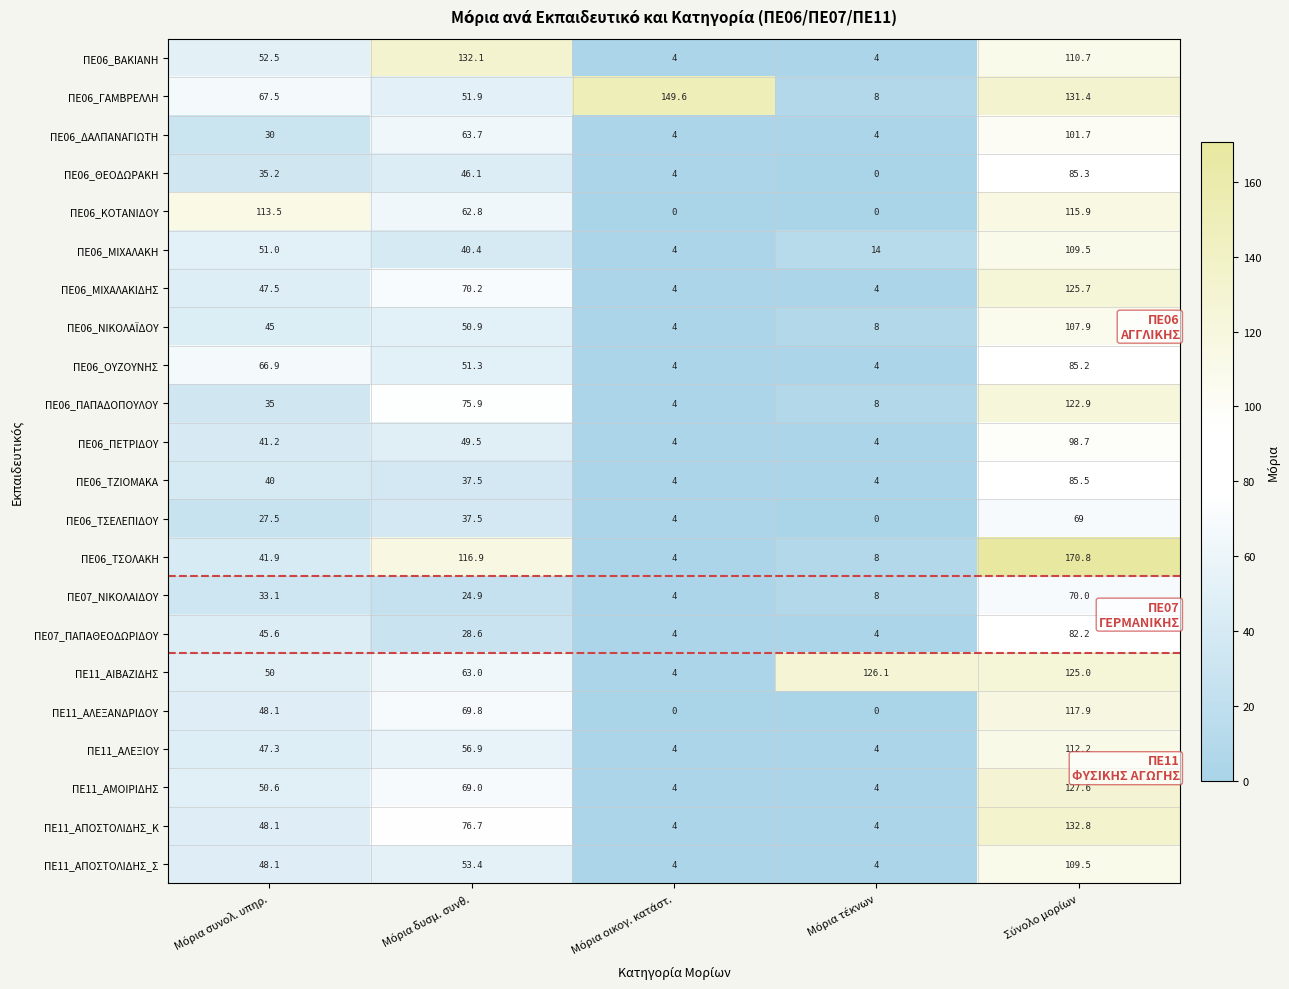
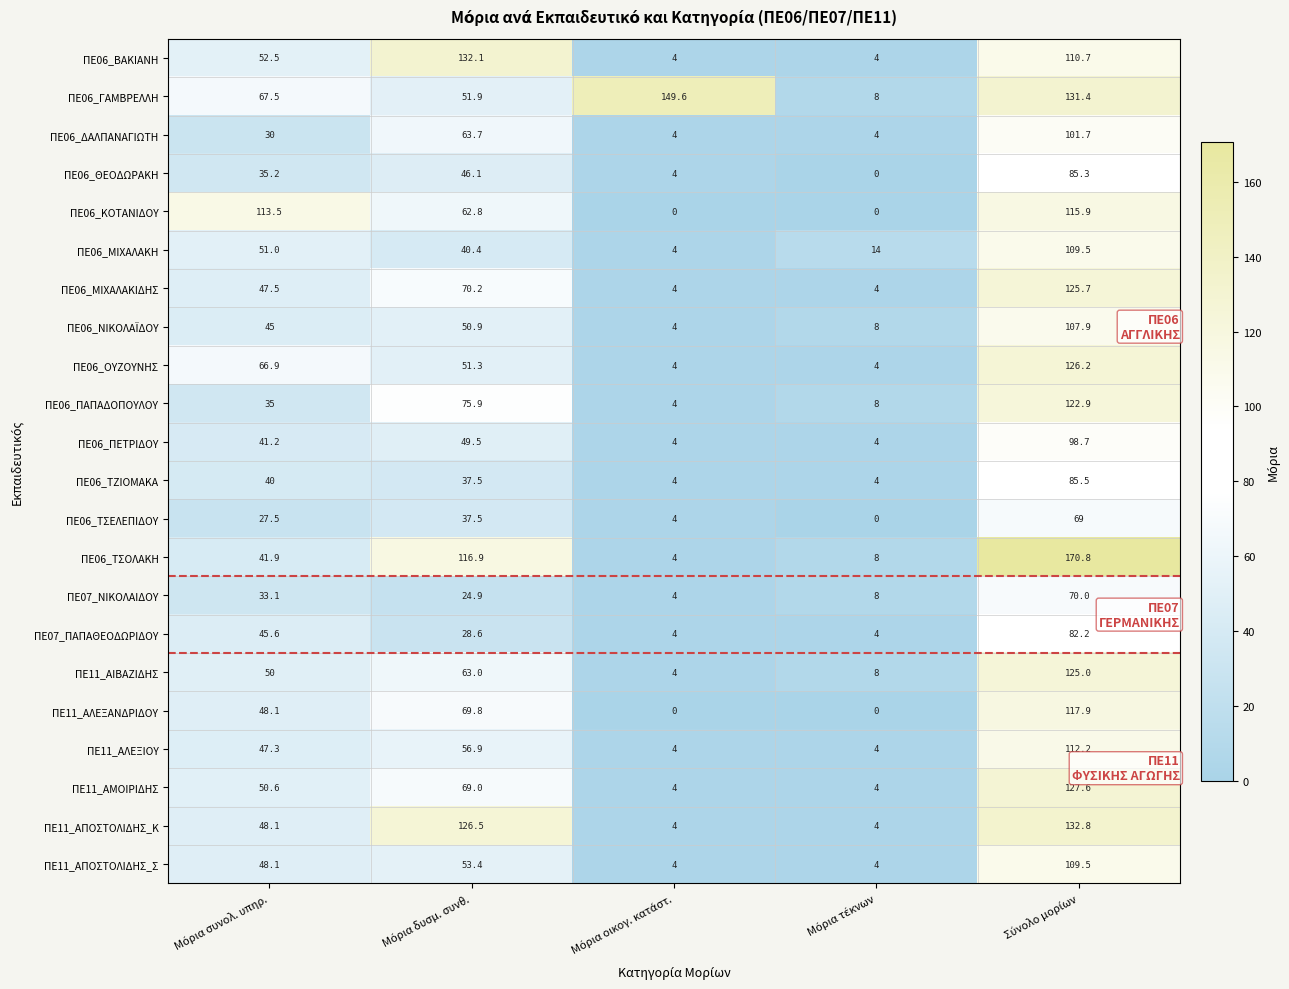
ΠΕ06_ΟΥΖΟΥΝΗΣ, Σύνολο μορίων: 85.2 -> 126.2
ΠΕ11_ΑΙΒΑΖΙΔΗΣ, Μόρια τέκνων: 126.1 -> 8
ΠΕ11_ΑΠΟΣΤΟΛΙΔΗΣ_Κ, Μόρια δυσμ. συνθ.: 76.7 -> 126.5
